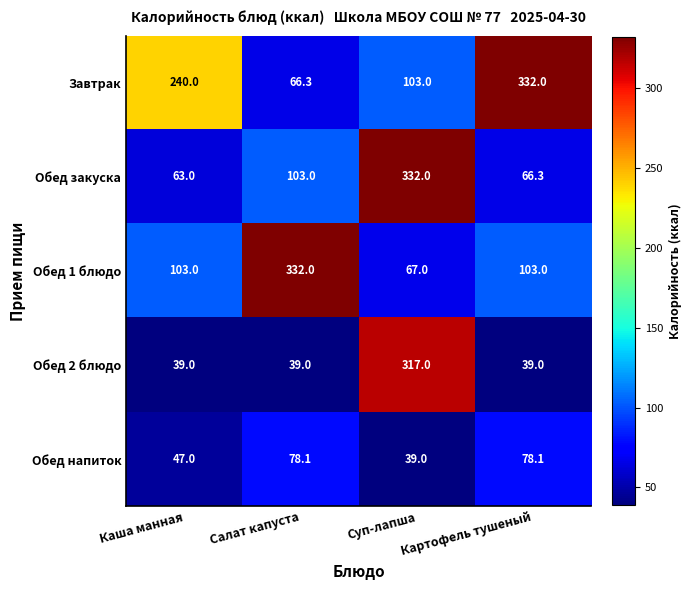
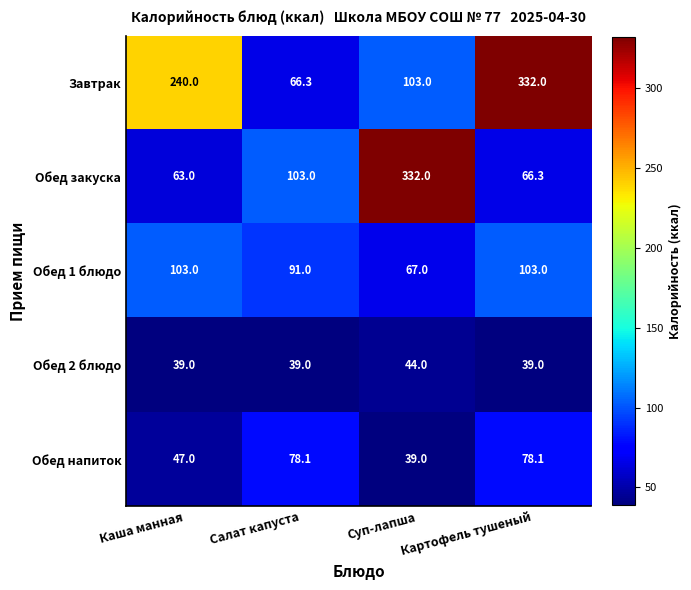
Обед 1 блюдо, Салат капуста: 332.0 -> 91.0
Обед 2 блюдо, Суп-лапша: 317.0 -> 44.0
